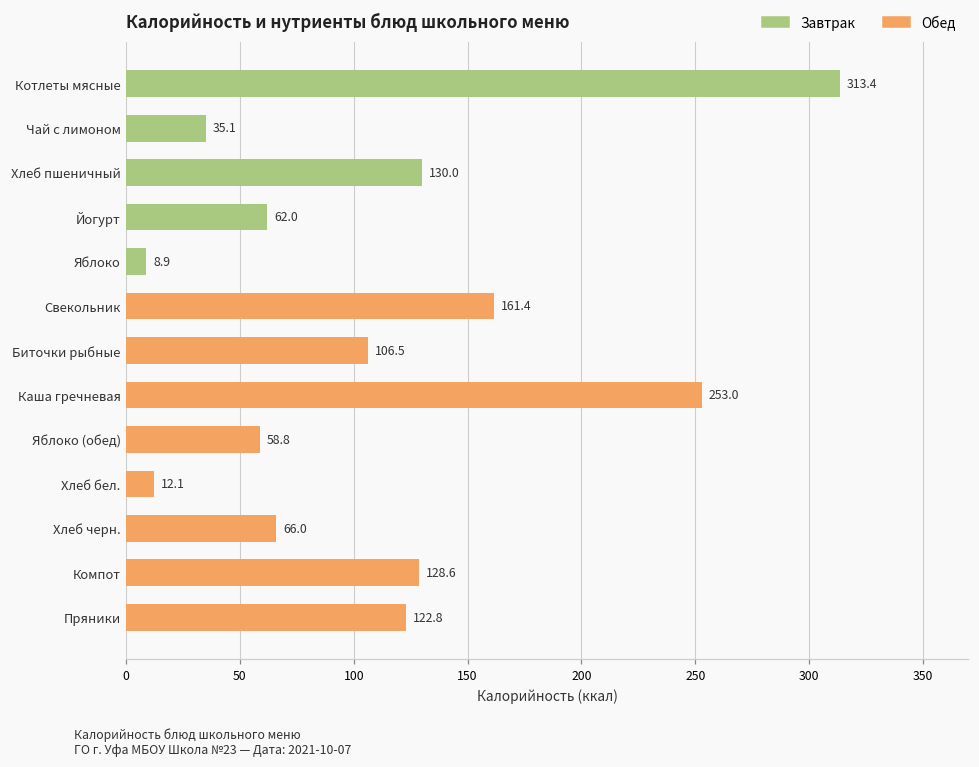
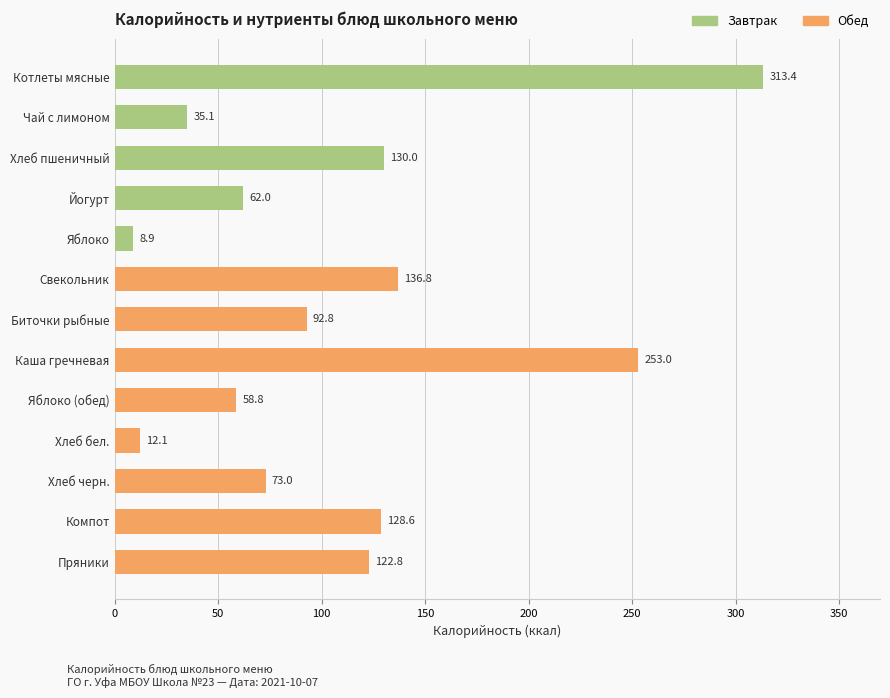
Свекольник: 161.4 -> 136.8
Биточки рыбные: 106.5 -> 92.8
Хлеб черн.: 66.0 -> 73.0
